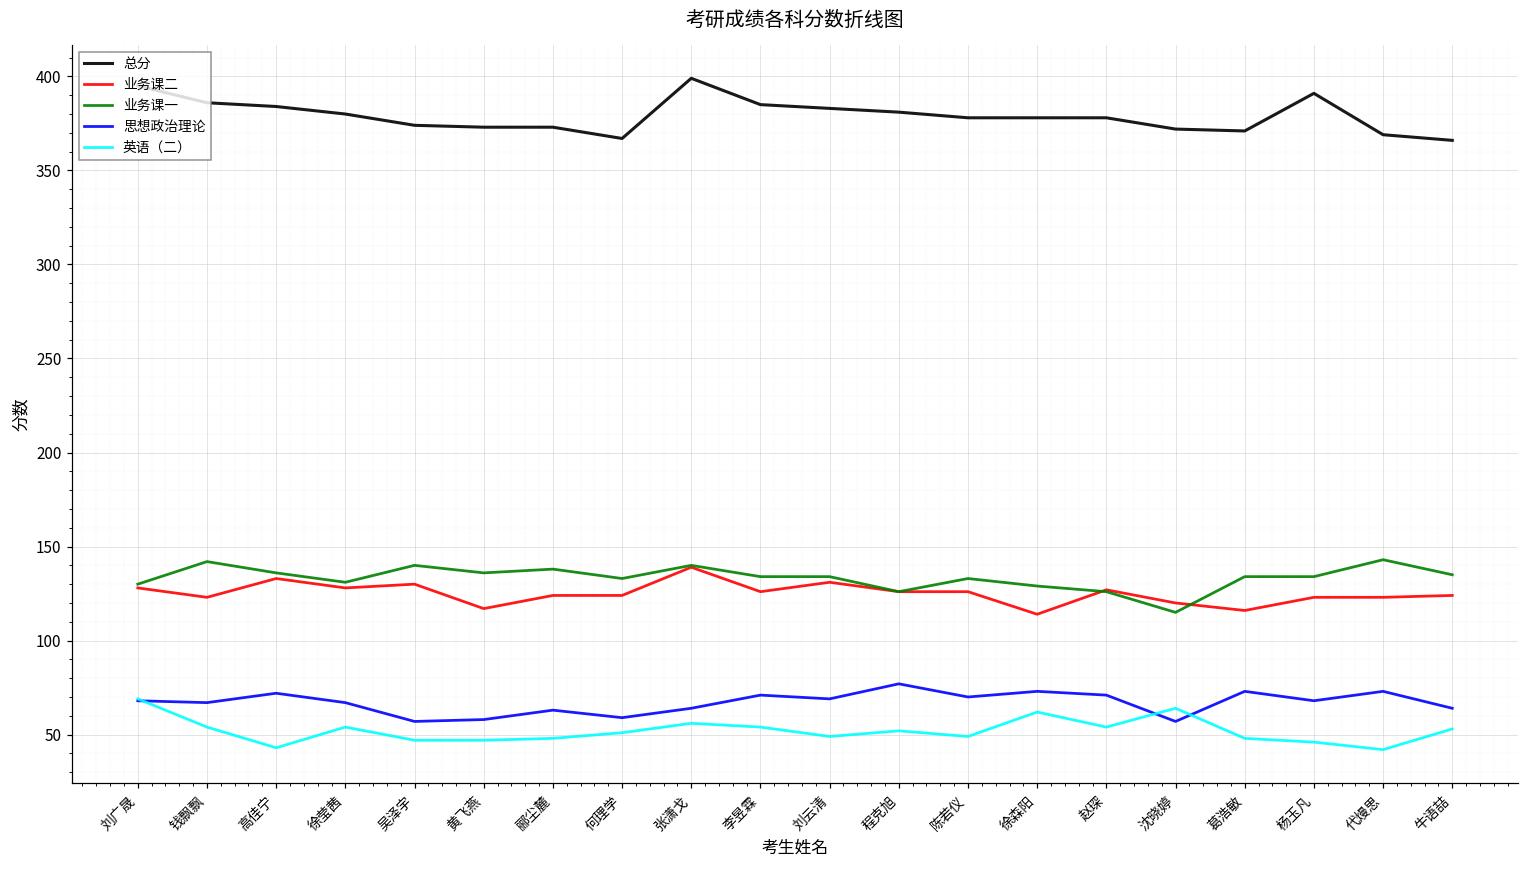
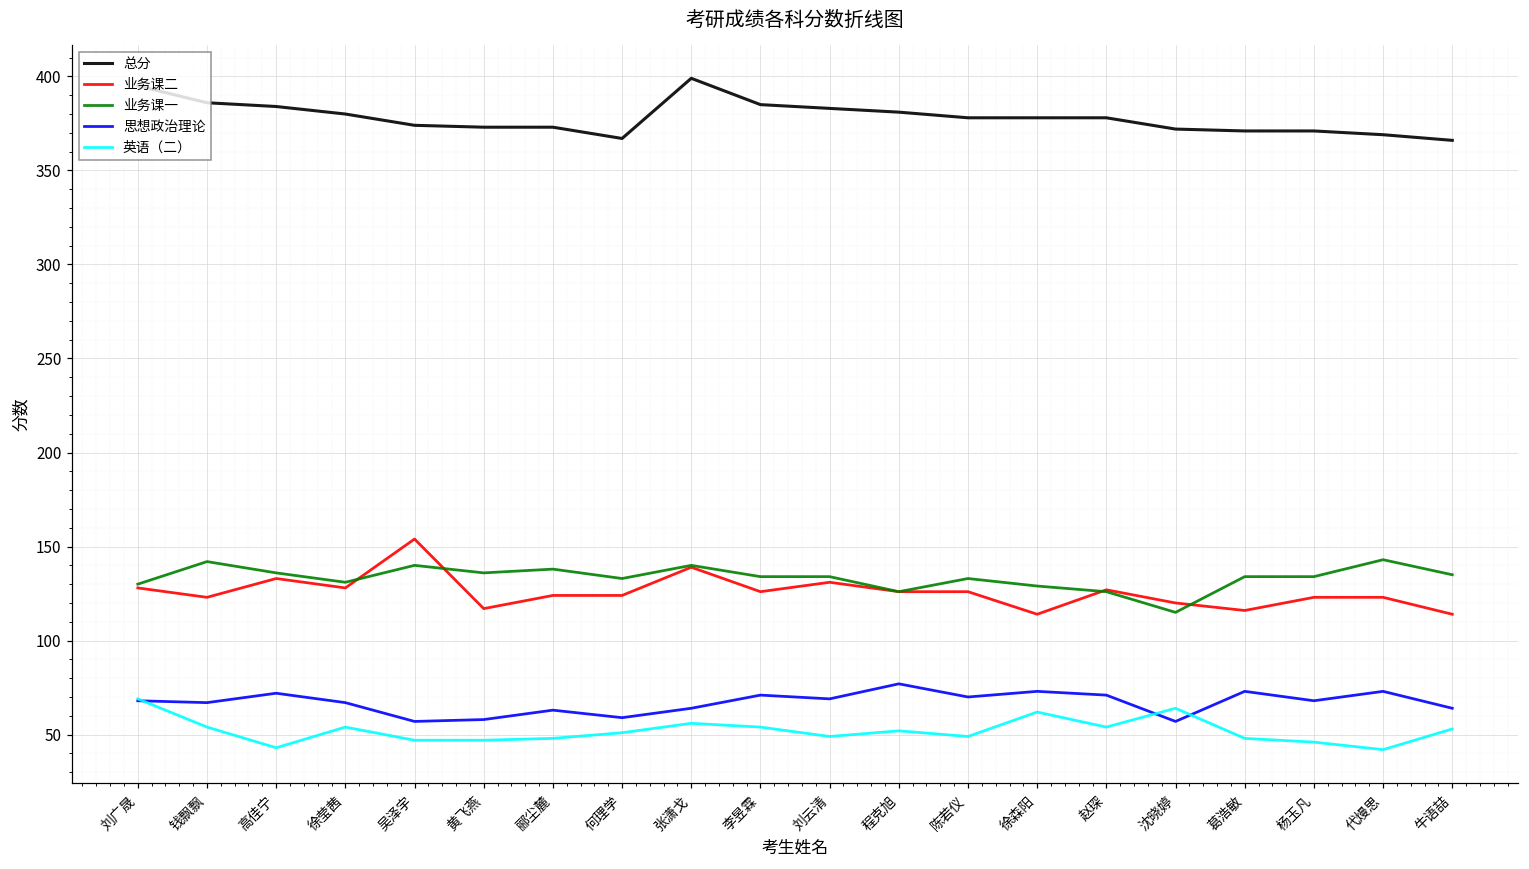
业务课二, 吴泽宇: 130 -> 154
总分, 杨玉凡: 391 -> 371
业务课二, 牛语喆: 124 -> 114
